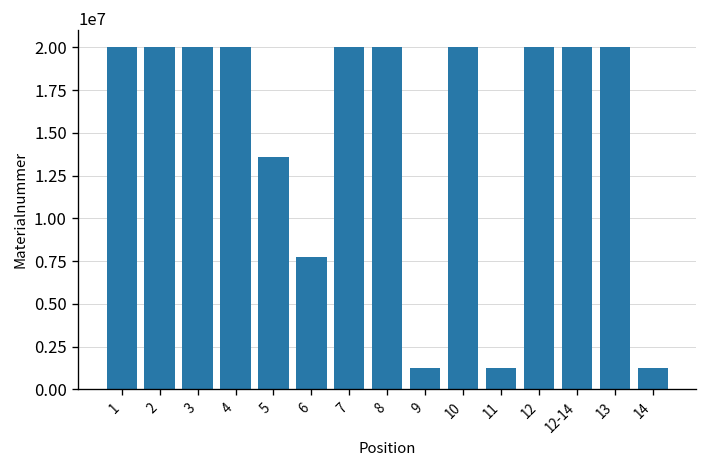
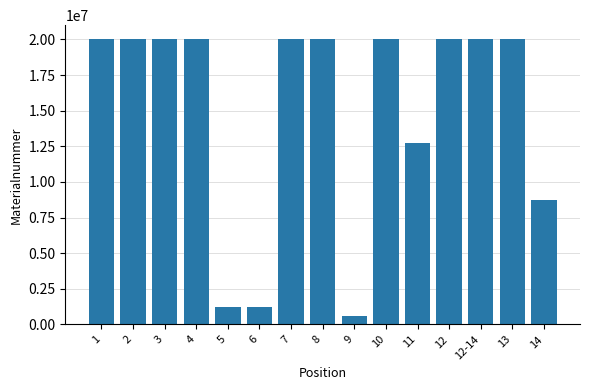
5: 13600000 -> 1200000
6: 7700000 -> 1200000
9: 1200000 -> 600000
11: 1200000 -> 12700000
14: 1200000 -> 8700000
